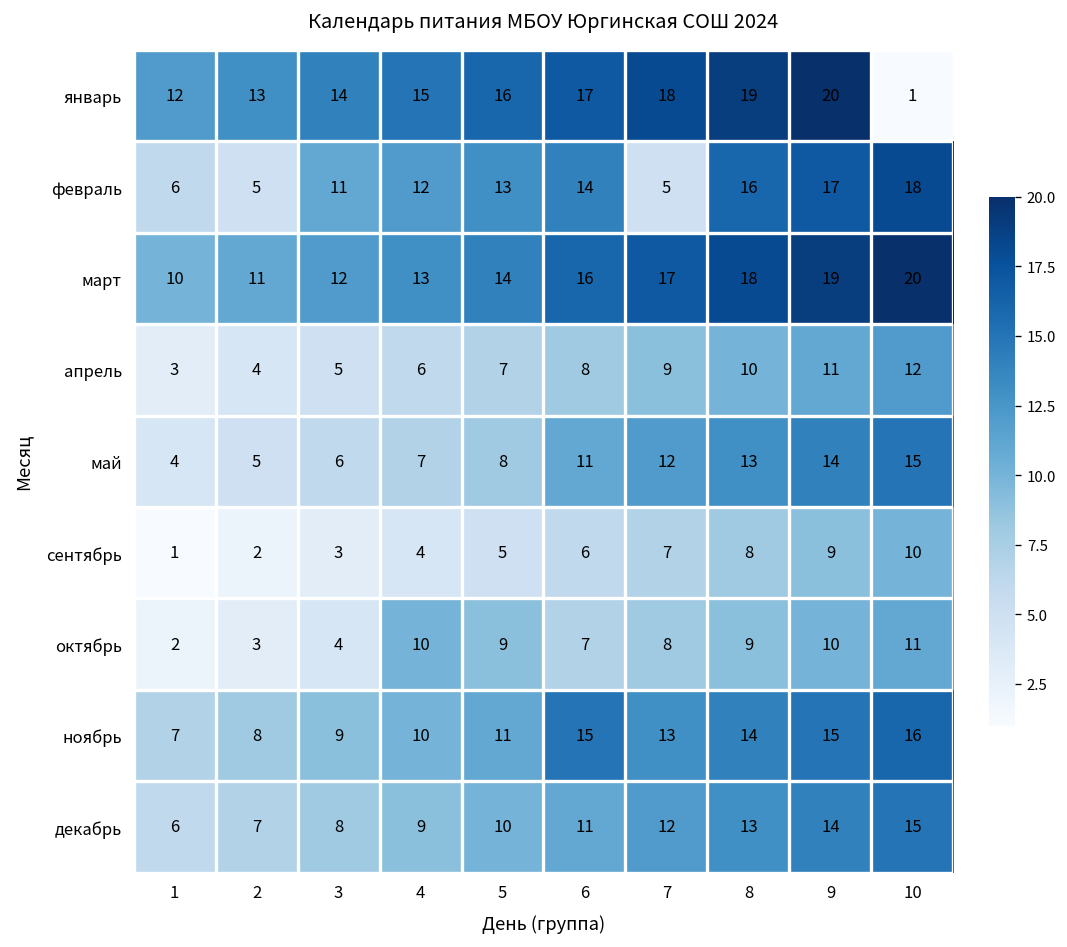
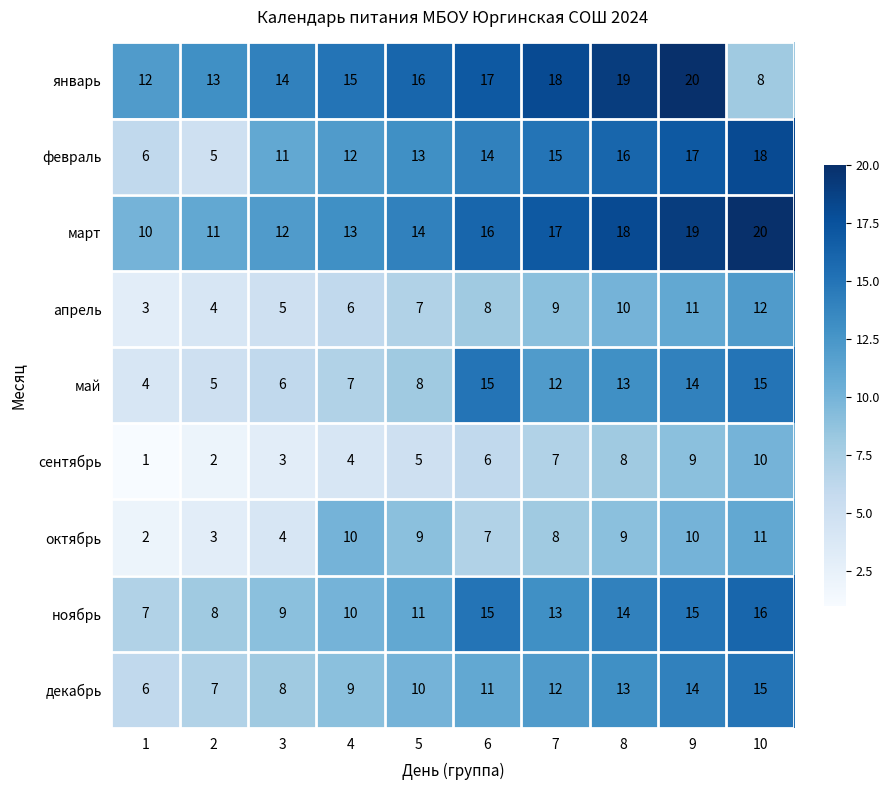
январь, 10: 1 -> 8
февраль, 7: 5 -> 15
май, 6: 11 -> 15
